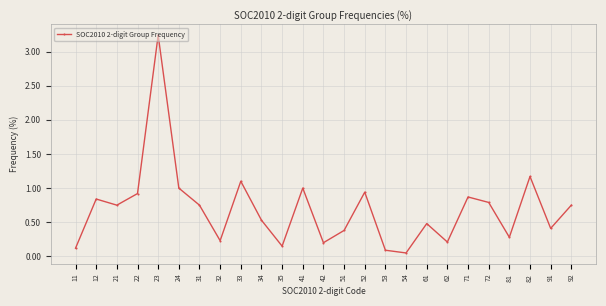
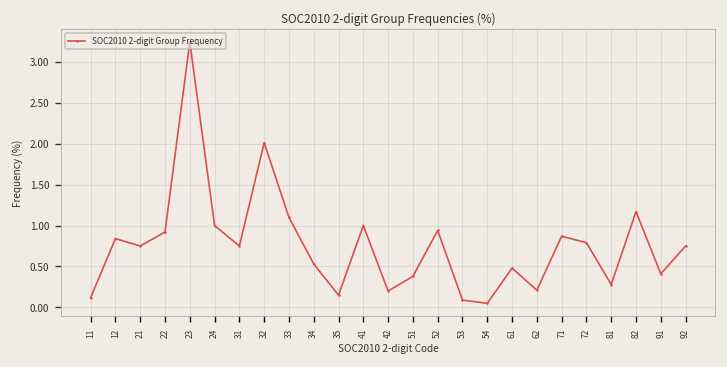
32: 0.2 -> 2.0
